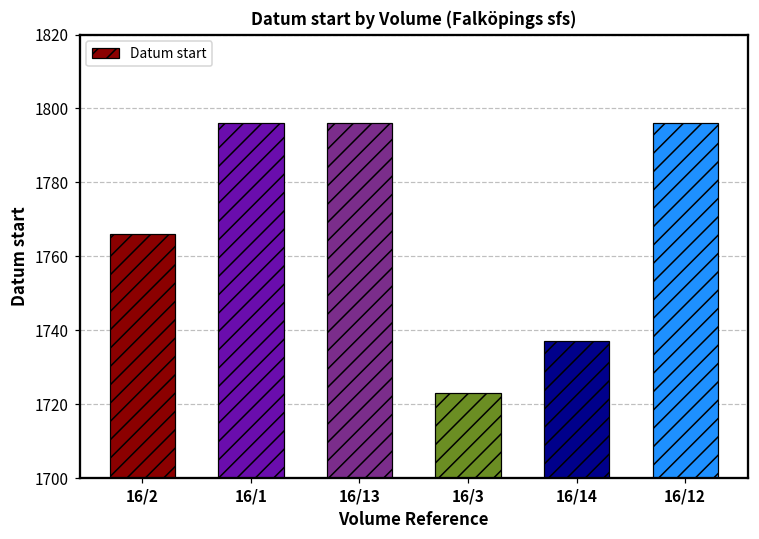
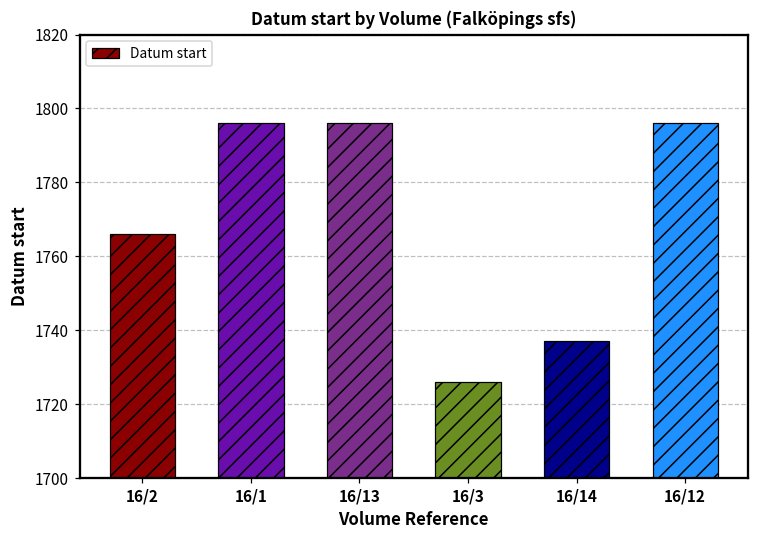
16/3: 1723 -> 1726
